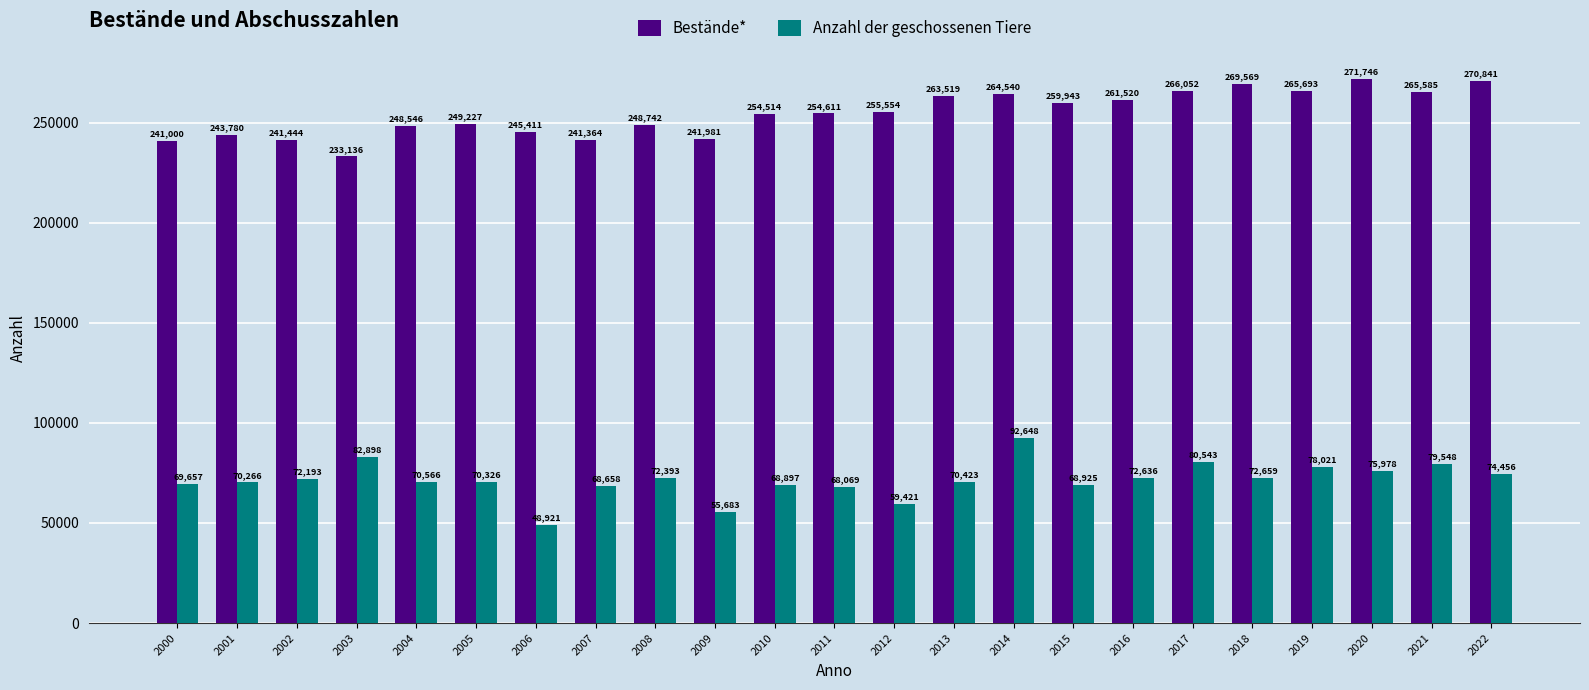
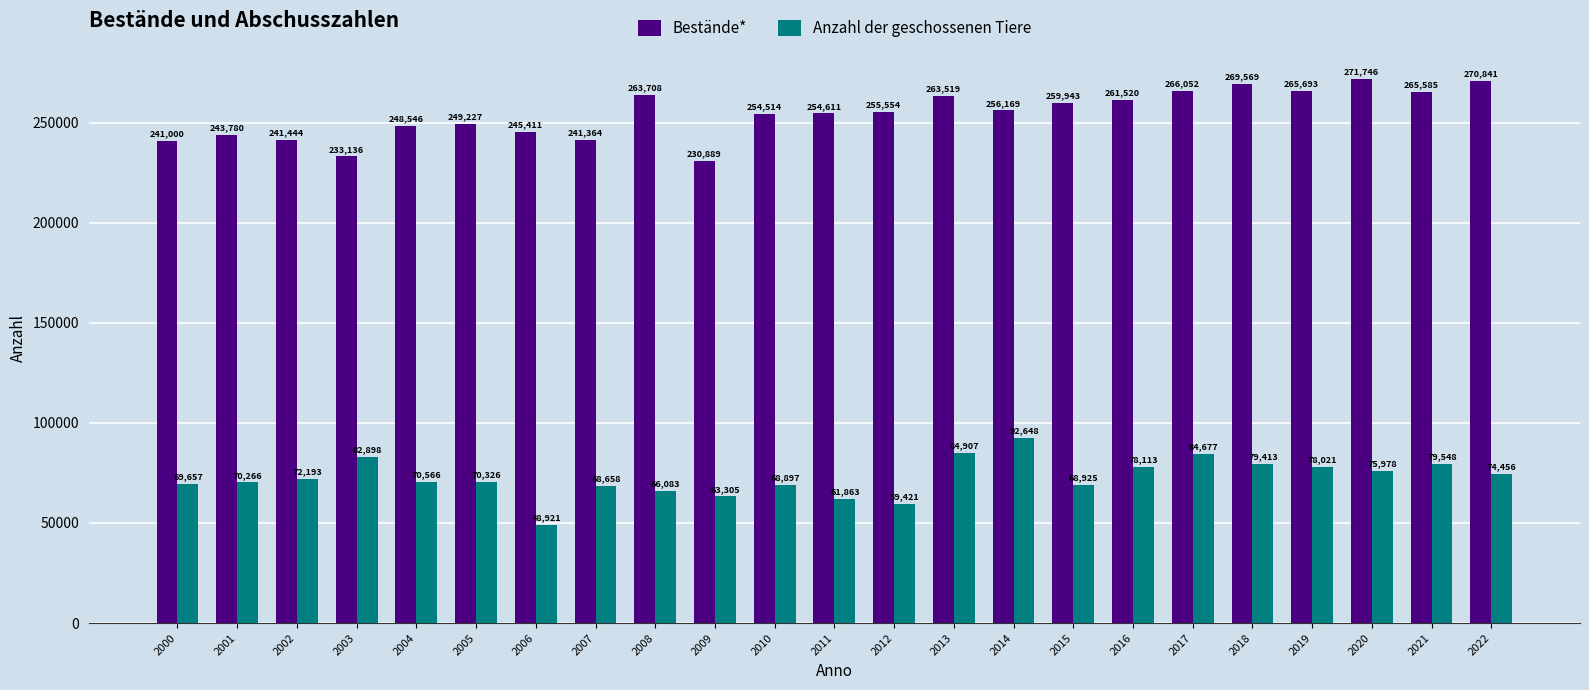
Bestände*, 2008: 248,742 -> 263,708
Anzahl der geschossenen Tiere, 2008: 72,393 -> 66,083
Bestände*, 2009: 241,981 -> 230,889
Anzahl der geschossenen Tiere, 2009: 55,683 -> 63,305
Anzahl der geschossenen Tiere, 2011: 68,069 -> 61,863
Anzahl der geschossenen Tiere, 2013: 70,423 -> 84,907
Bestände*, 2014: 264,540 -> 256,169
Anzahl der geschossenen Tiere, 2016: 72,636 -> 78,113
Anzahl der geschossenen Tiere, 2017: 80,543 -> 84,677
Anzahl der geschossenen Tiere, 2018: 72,659 -> 79,413
